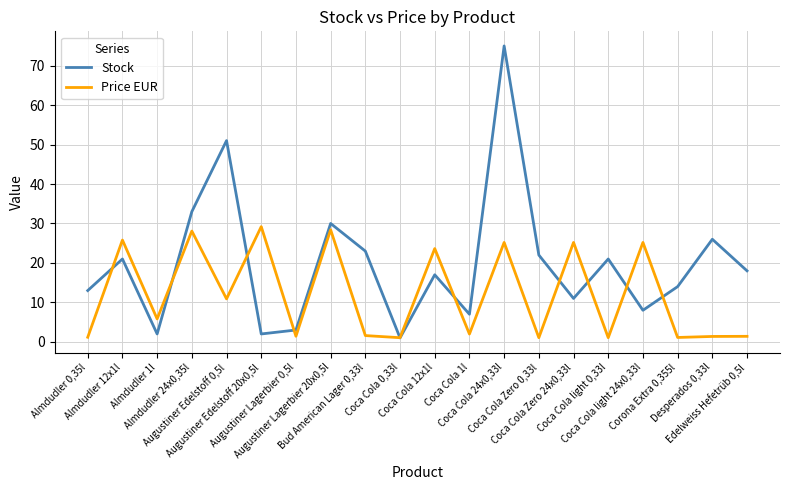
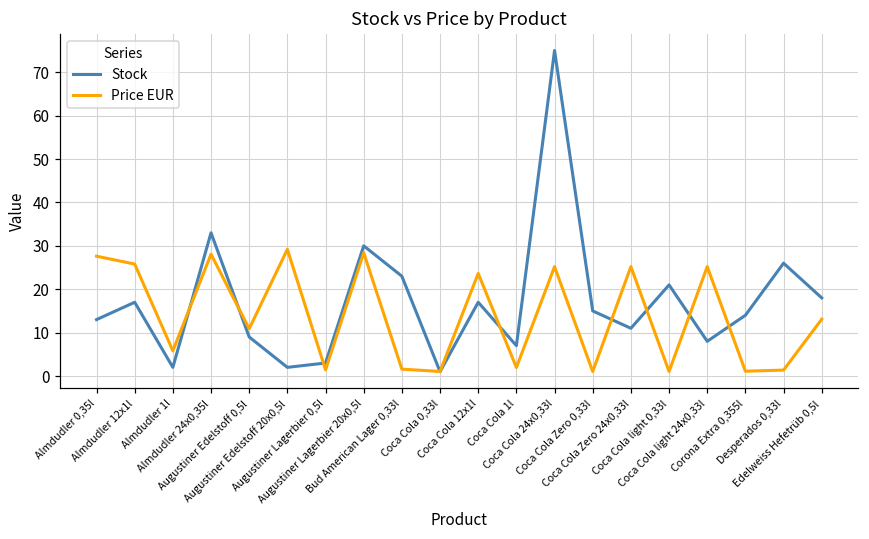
Price EUR, Almdudler 0,35l: 1 -> 28
Stock, Almdudler 12x1l: 21 -> 17
Stock, Augustiner Edelstoff 0,5l: 51 -> 9
Stock, Coca Cola Zero 0,33l: 22 -> 15
Price EUR, Edelweiss Hefetrüb 0,5l: 1 -> 13
